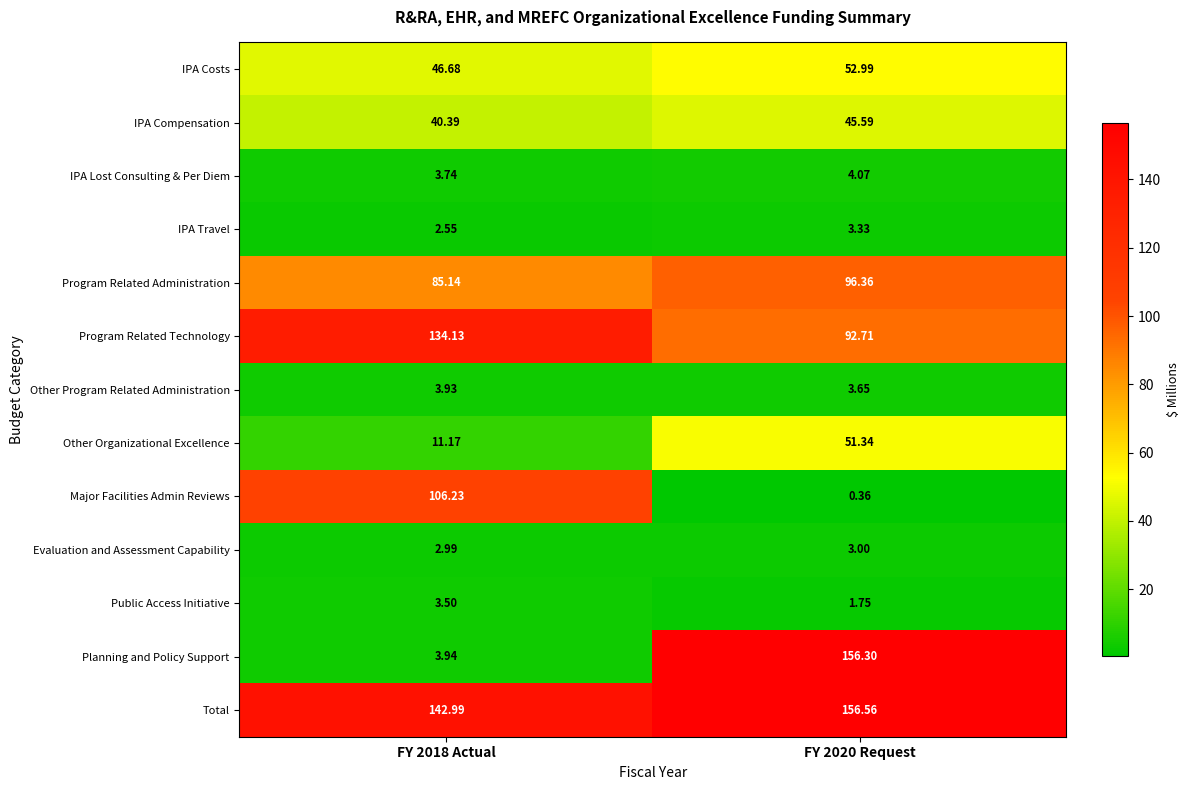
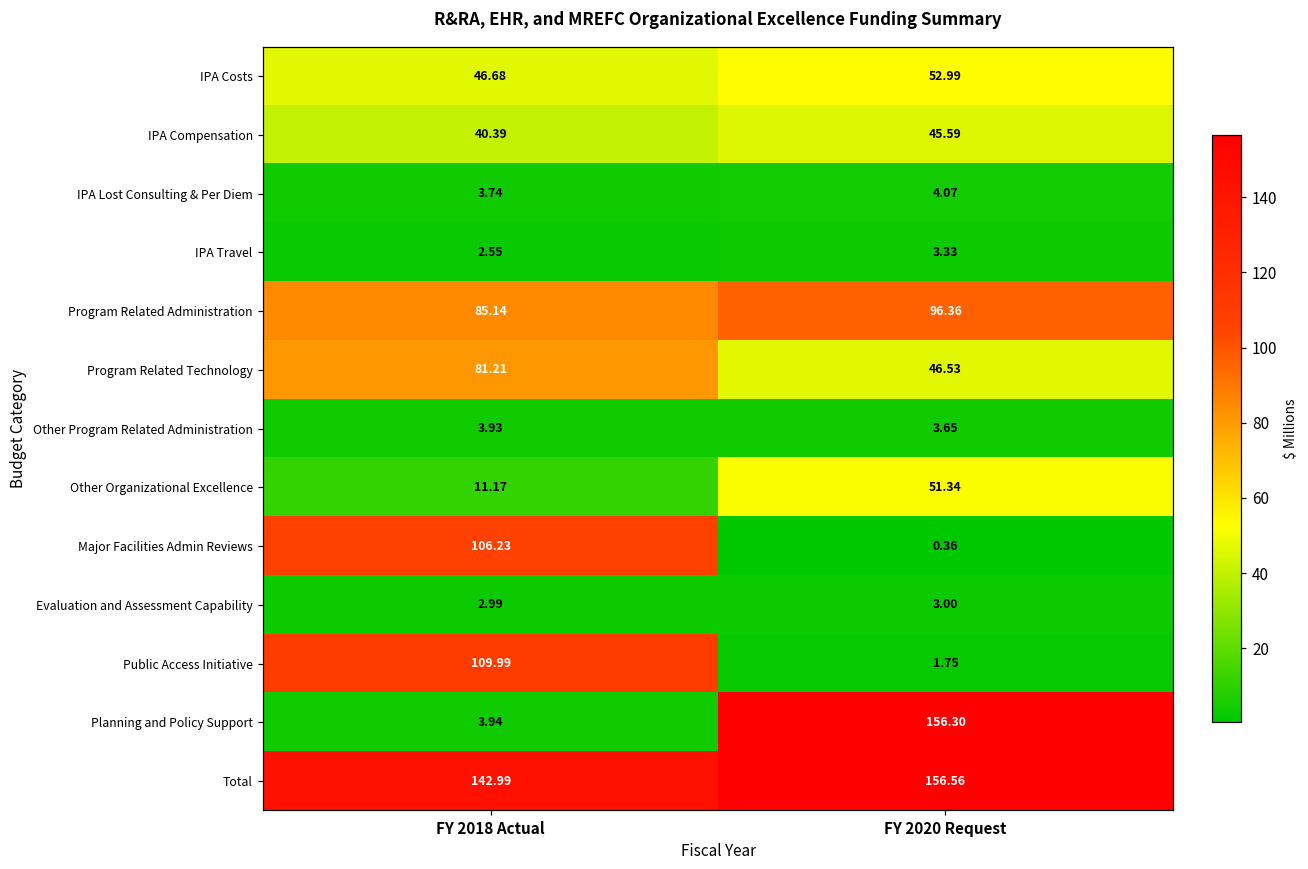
Program Related Technology, FY 2018 Actual: 134.13 -> 81.21
Program Related Technology, FY 2020 Request: 92.71 -> 46.53
Public Access Initiative, FY 2018 Actual: 3.50 -> 109.99
